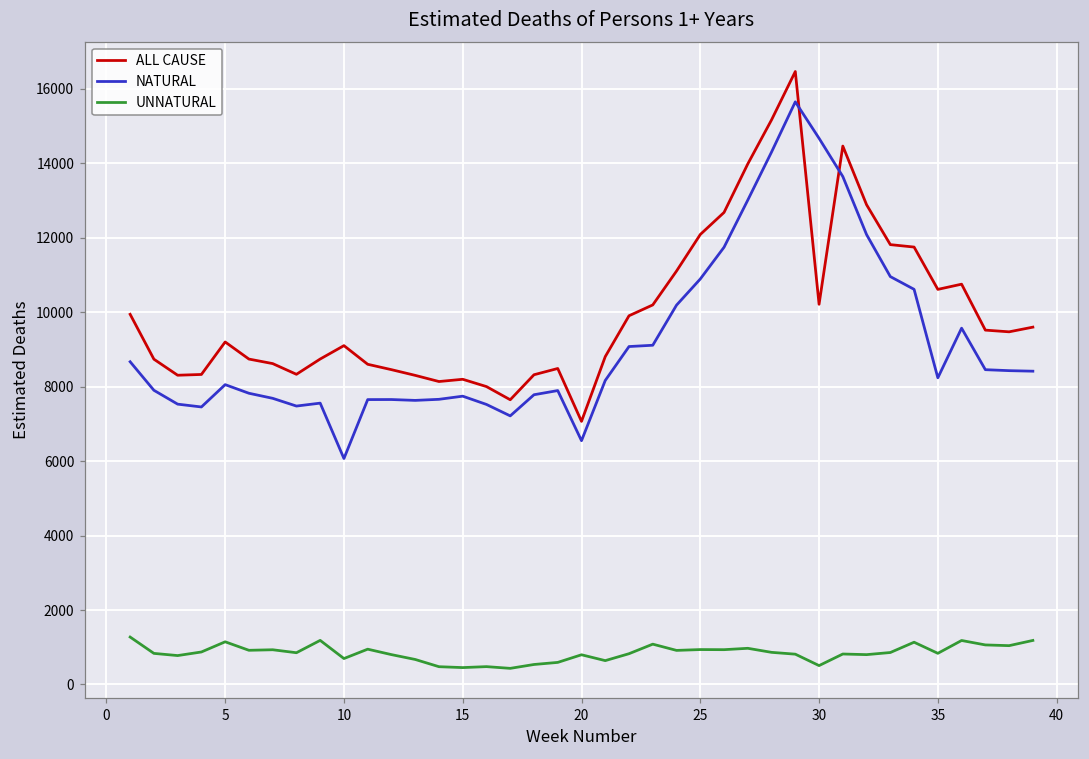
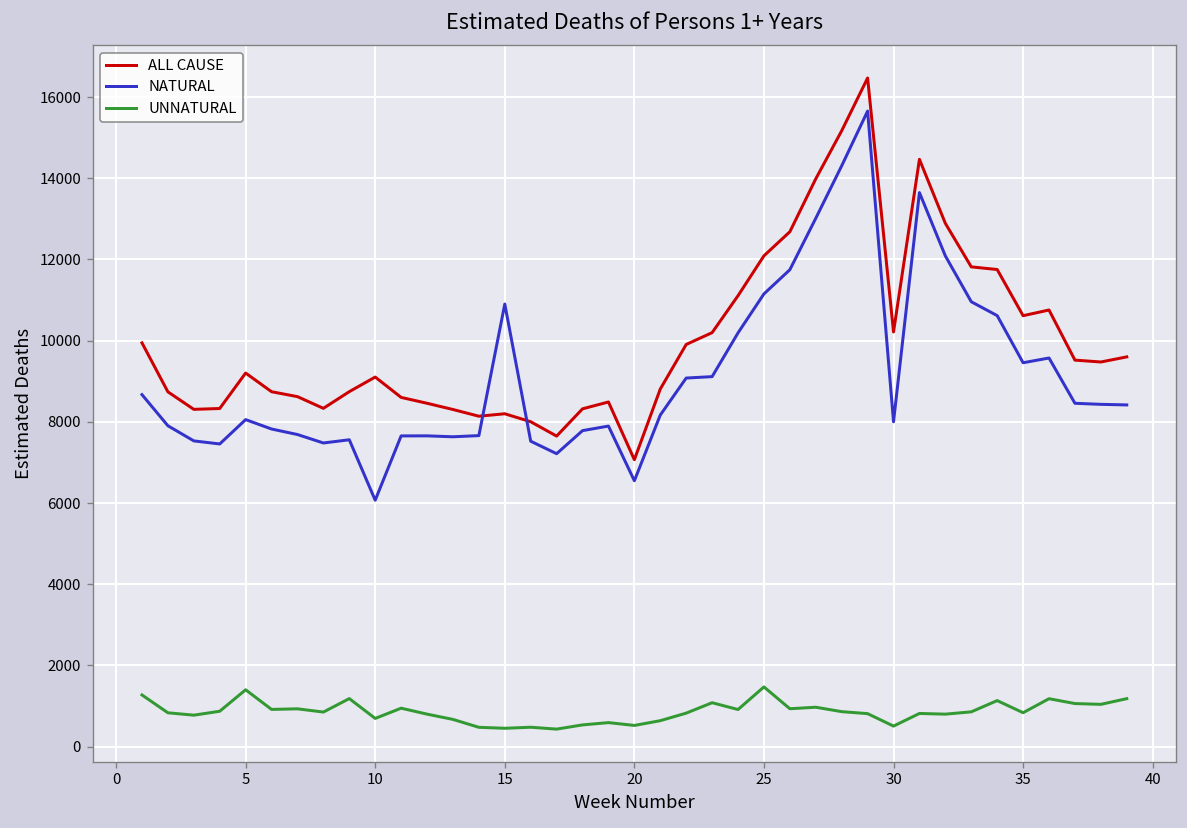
UNNATURAL, 5: 1100 -> 1400
NATURAL, 15: 7700 -> 10900
UNNATURAL, 20: 800 -> 500
NATURAL, 25: 10900 -> 11200
UNNATURAL, 25: 900 -> 1500
NATURAL, 30: 14700 -> 8000
NATURAL, 35: 8200 -> 9500
